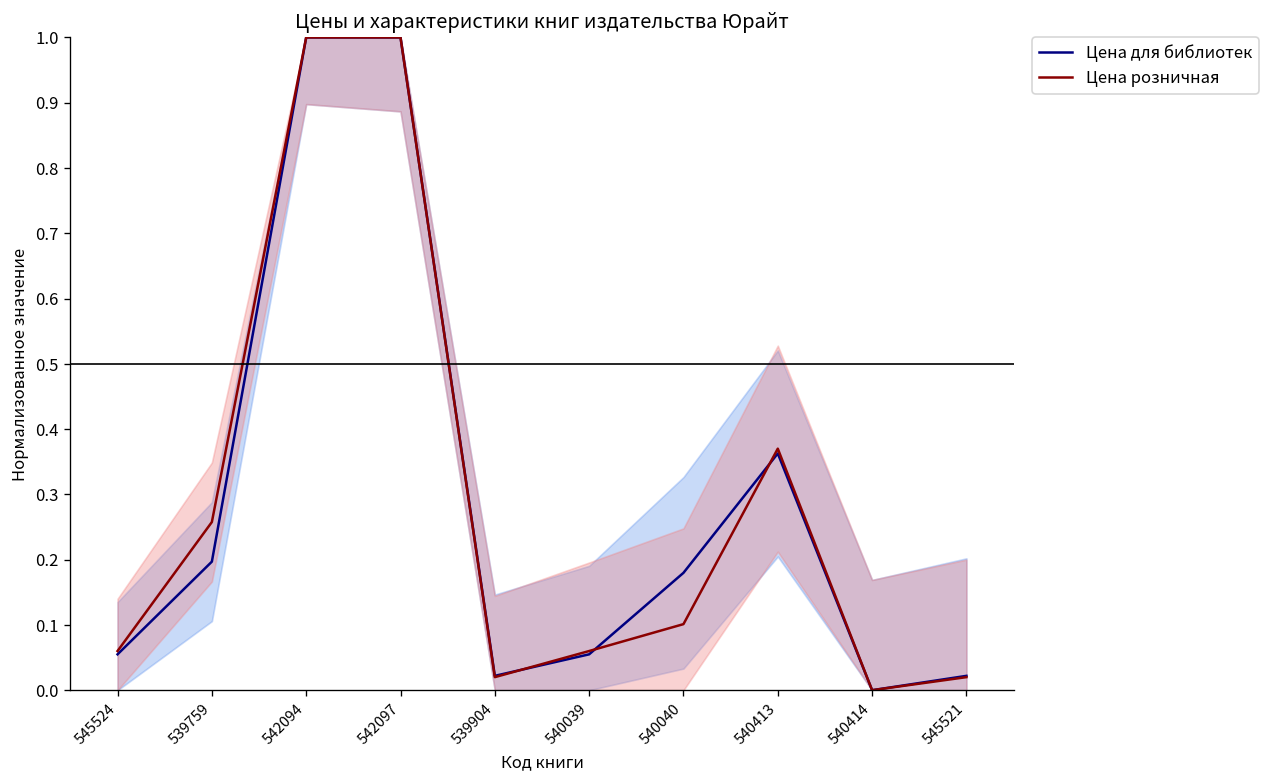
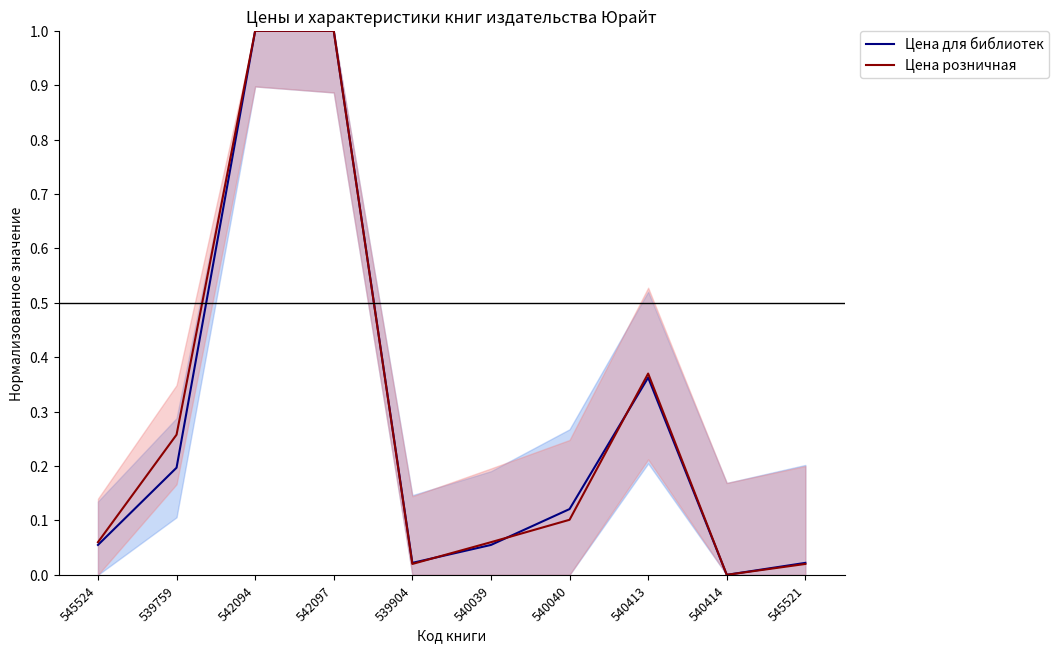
Цена для библиотек, 540040: 0.18 -> 0.12
